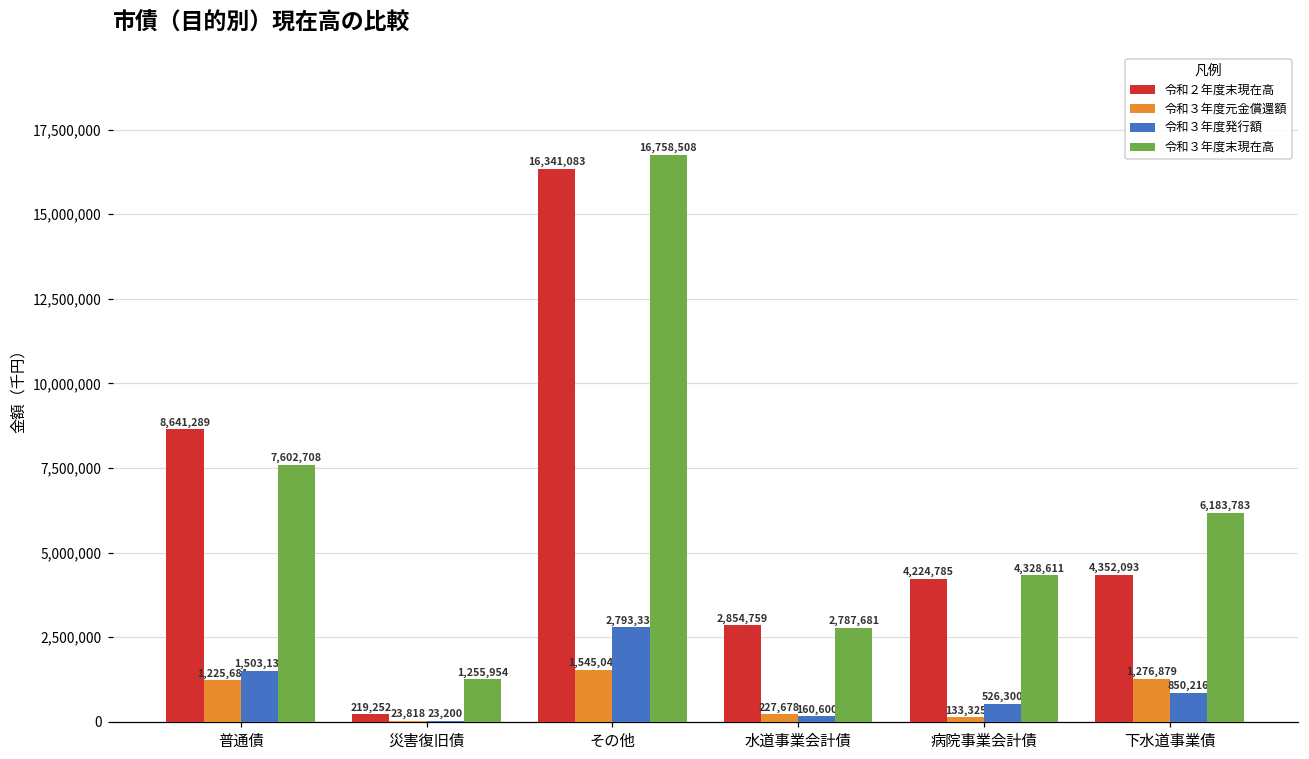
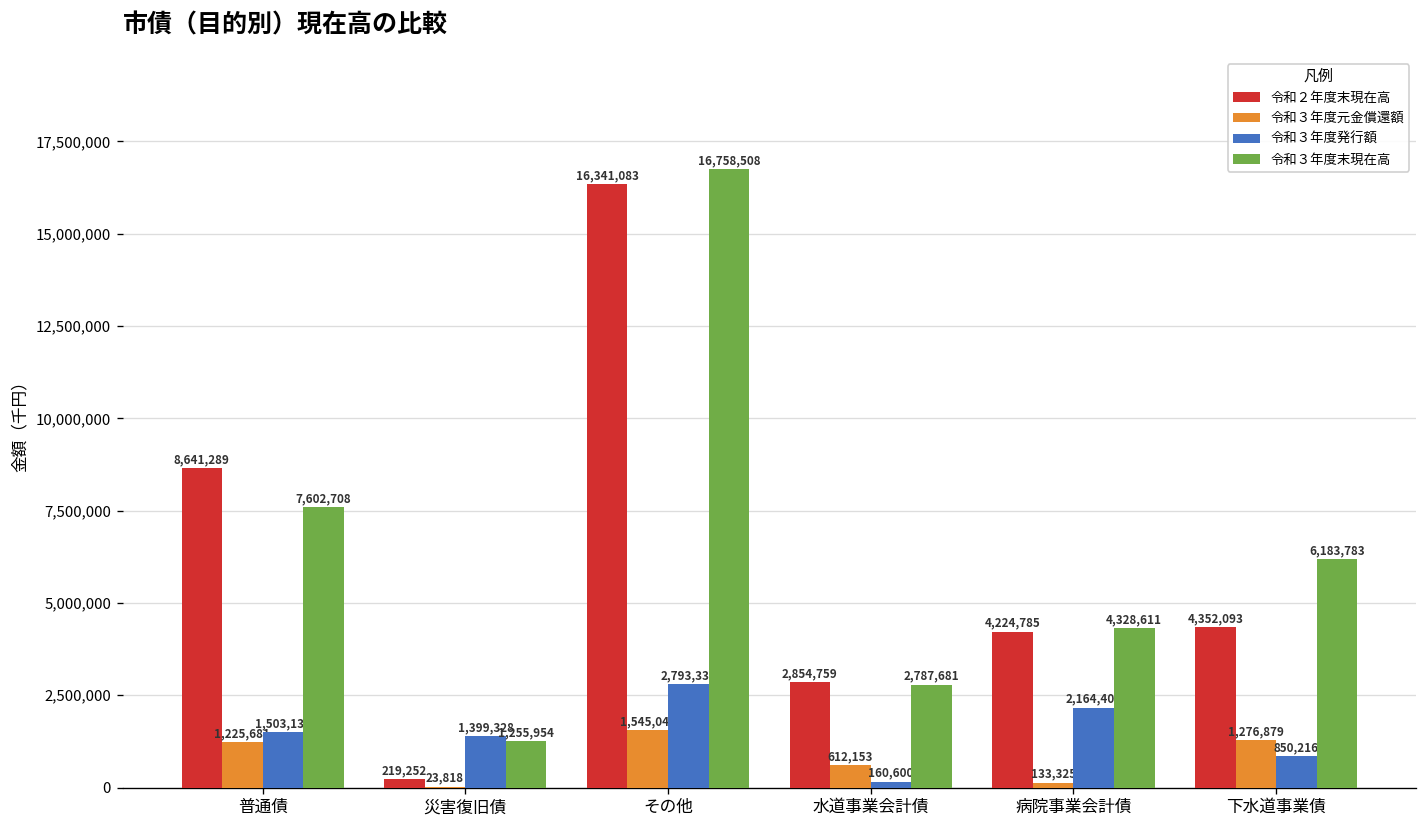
令和３年度発行額, 災害復旧債: 23,200 -> 1,399,328
令和３年度元金償還額, 水道事業会計債: 227,678 -> 612,153
令和３年度発行額, 病院事業会計債: 526,300 -> 2,164,401
